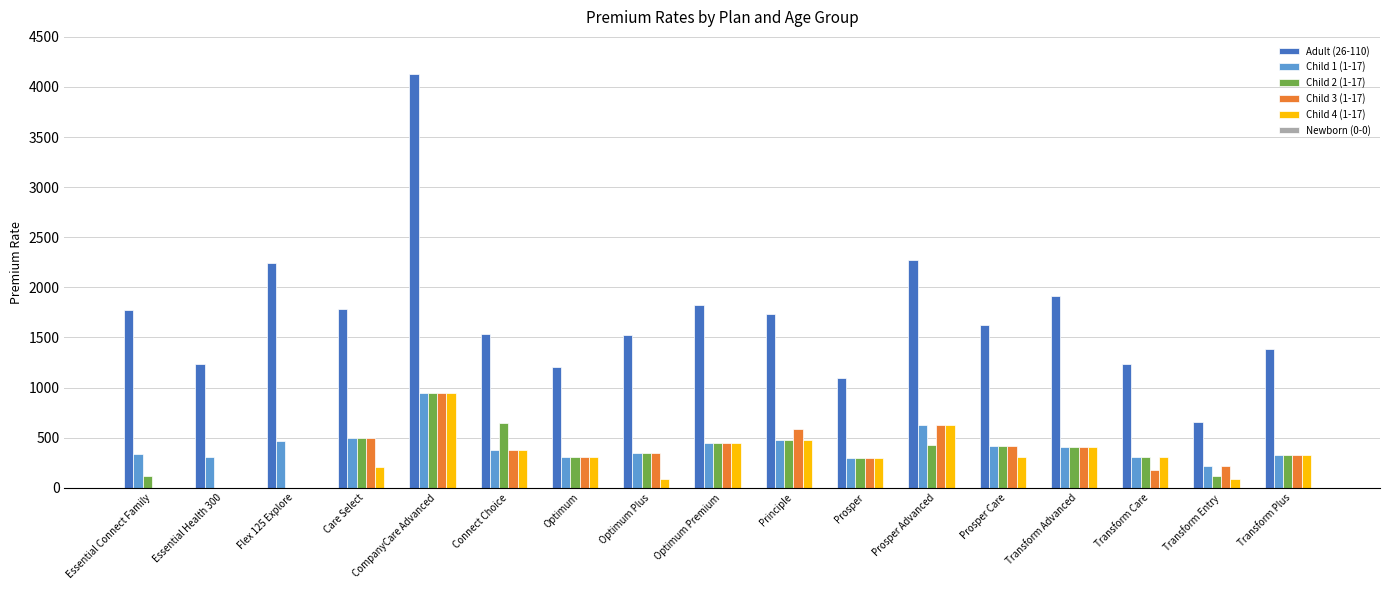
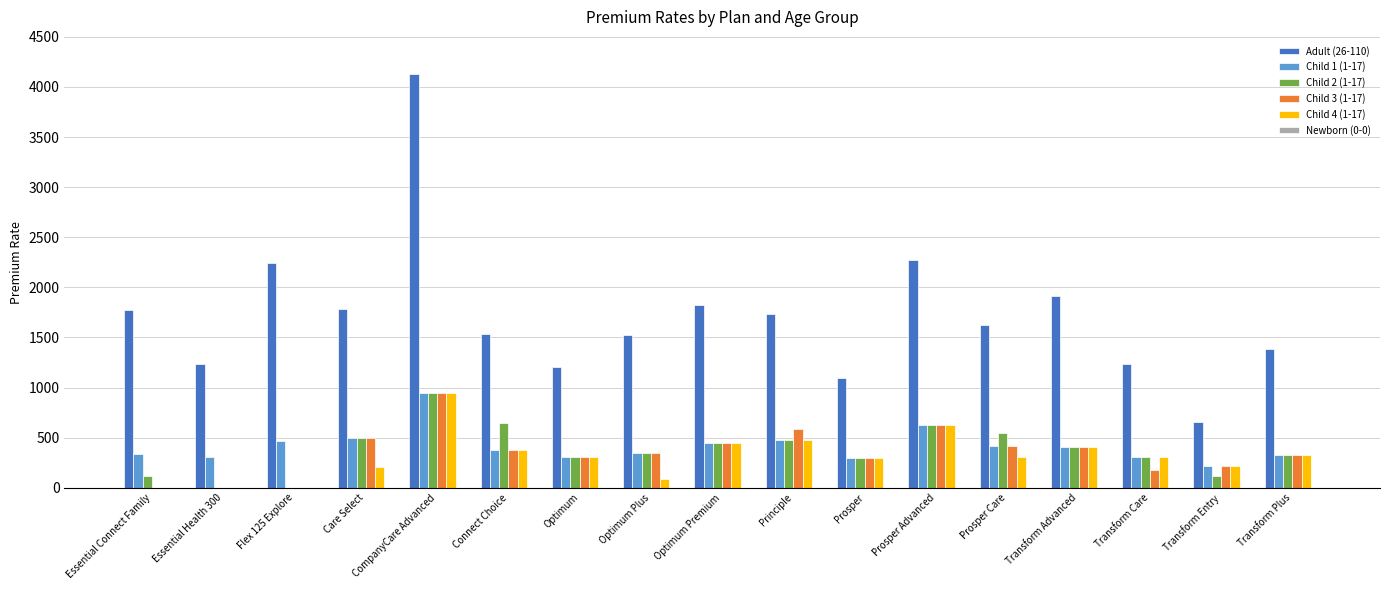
Child 2 (1-17), Prosper Advanced: 420 -> 620
Child 2 (1-17), Prosper Care: 410 -> 550
Child 4 (1-17), Transform Entry: 90 -> 210
